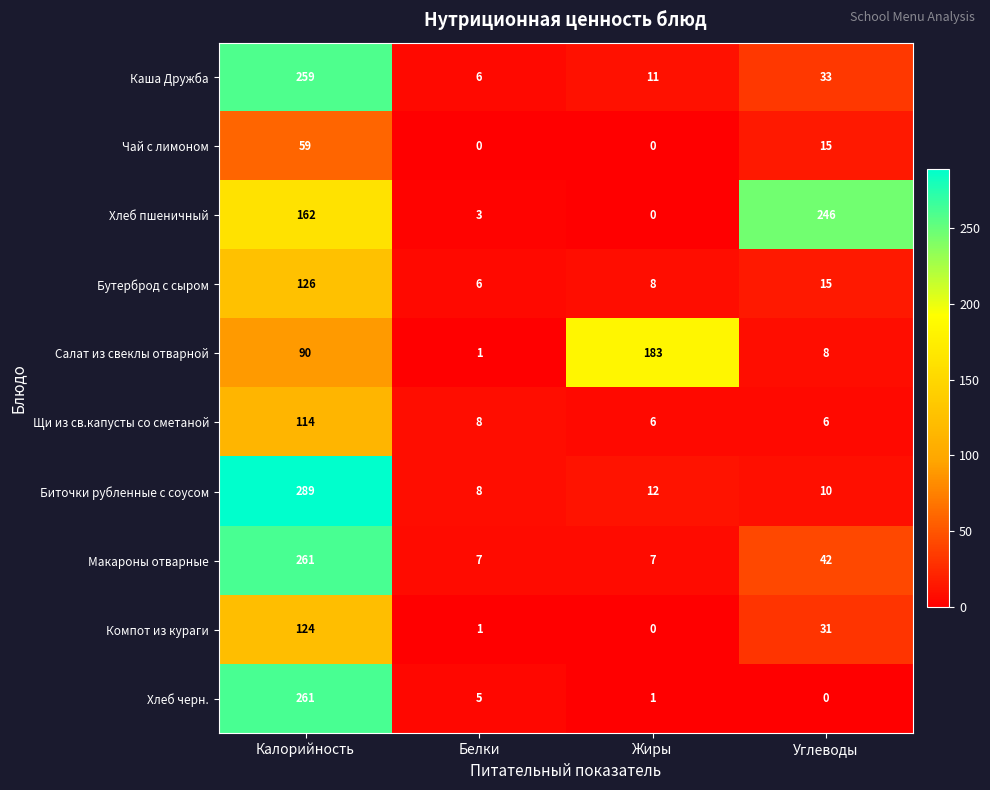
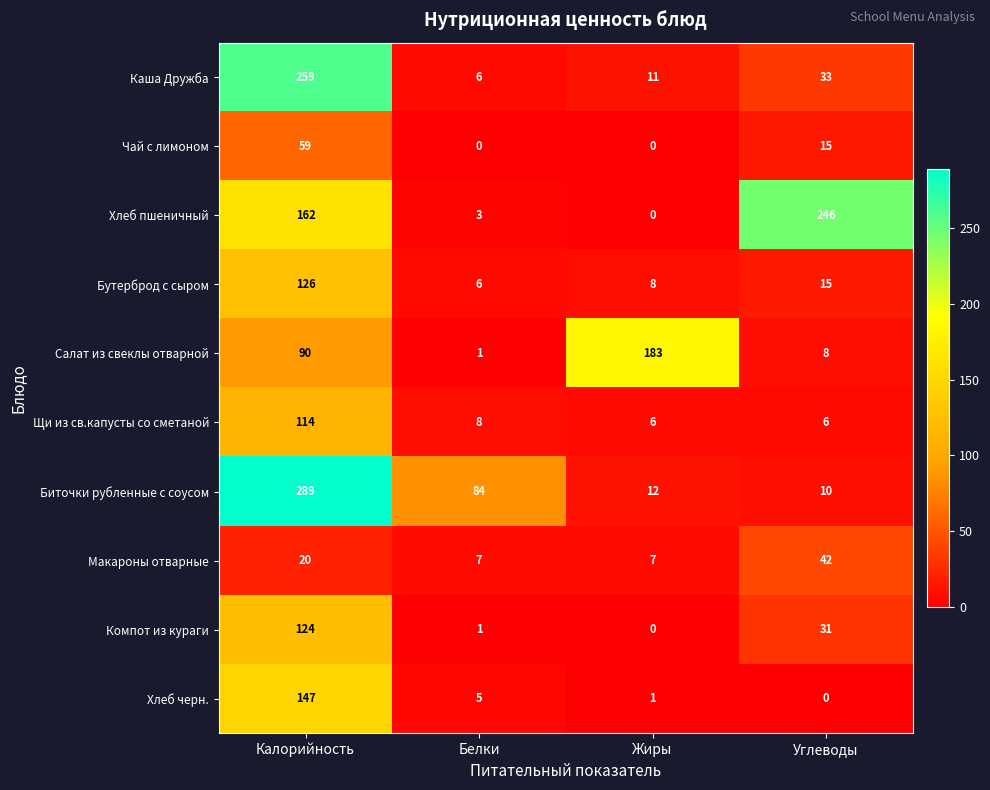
Биточки рубленные с соусом, Белки: 8 -> 84
Макароны отварные, Калорийность: 261 -> 20
Хлеб черн., Калорийность: 261 -> 147
